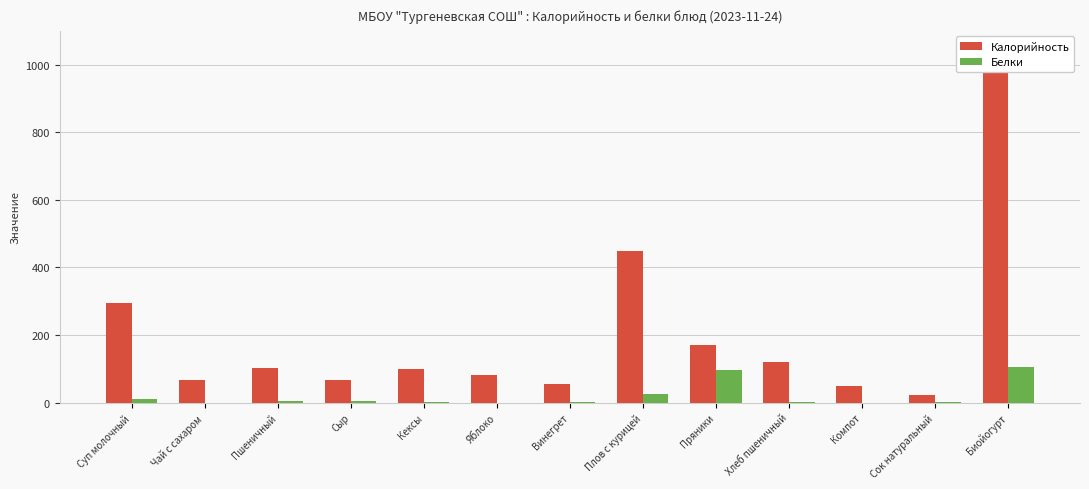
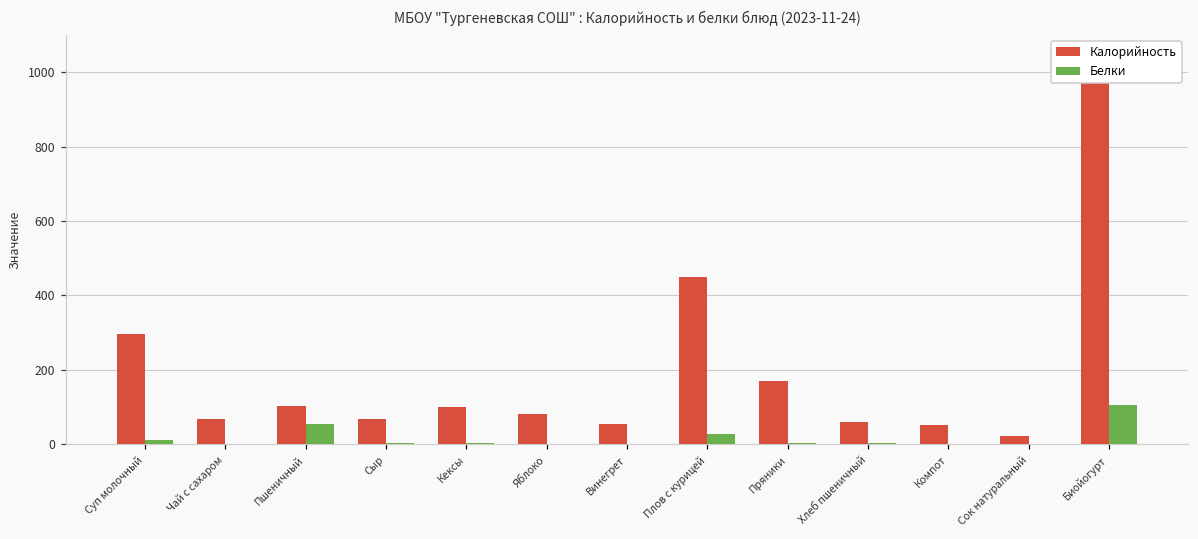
Белки, Пшеничный: 0 -> 50
Белки, Пряники: 100 -> 0
Калорийность, Хлеб пшеничный: 120 -> 60
